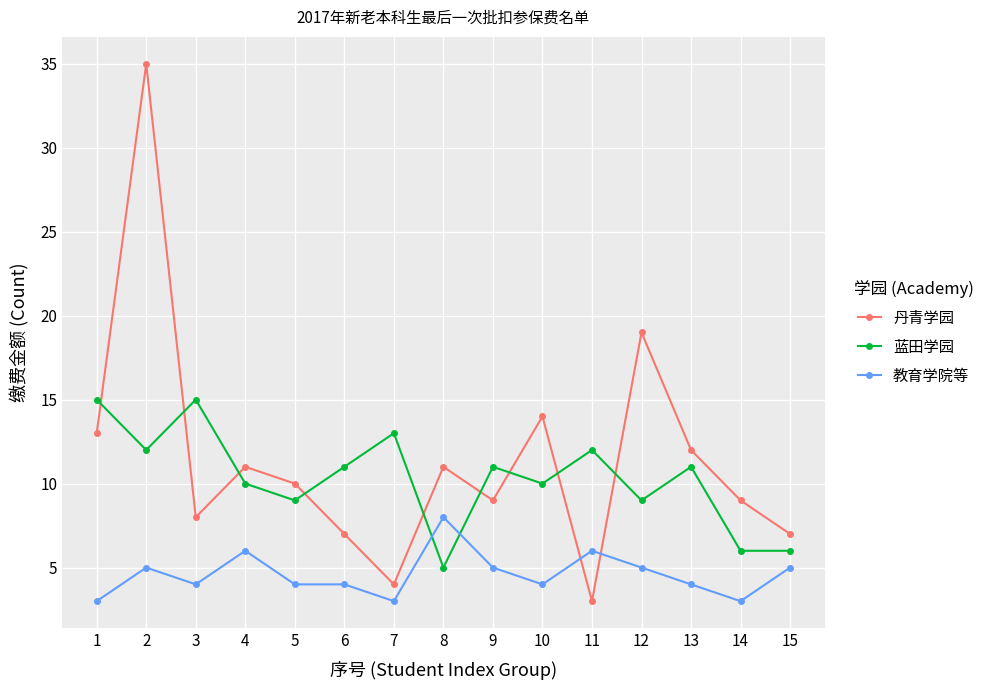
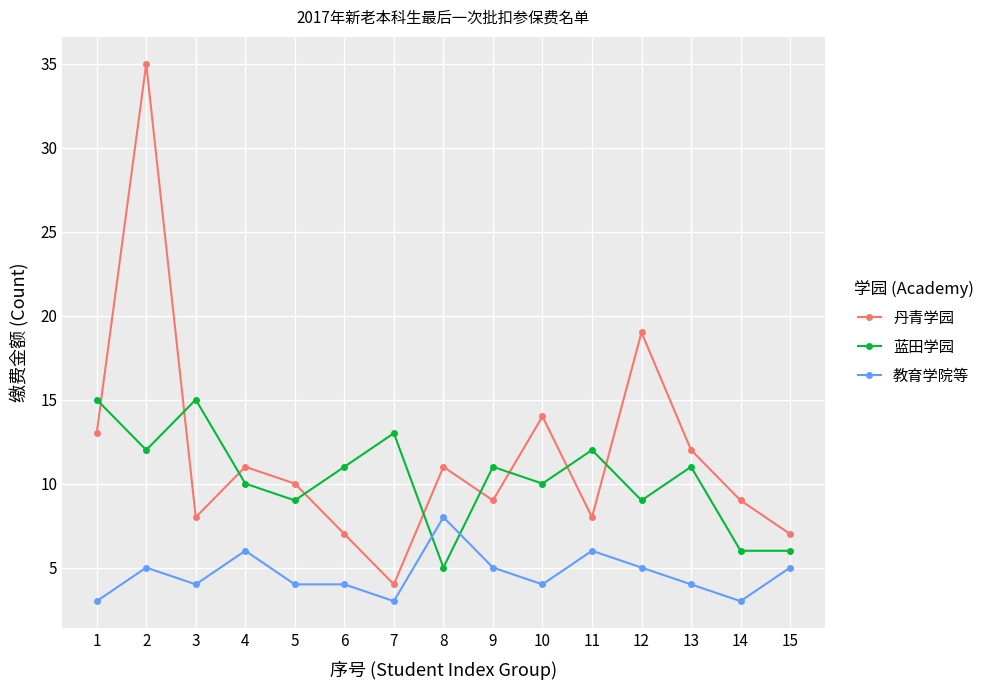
丹青学园, 11: 3 -> 8
